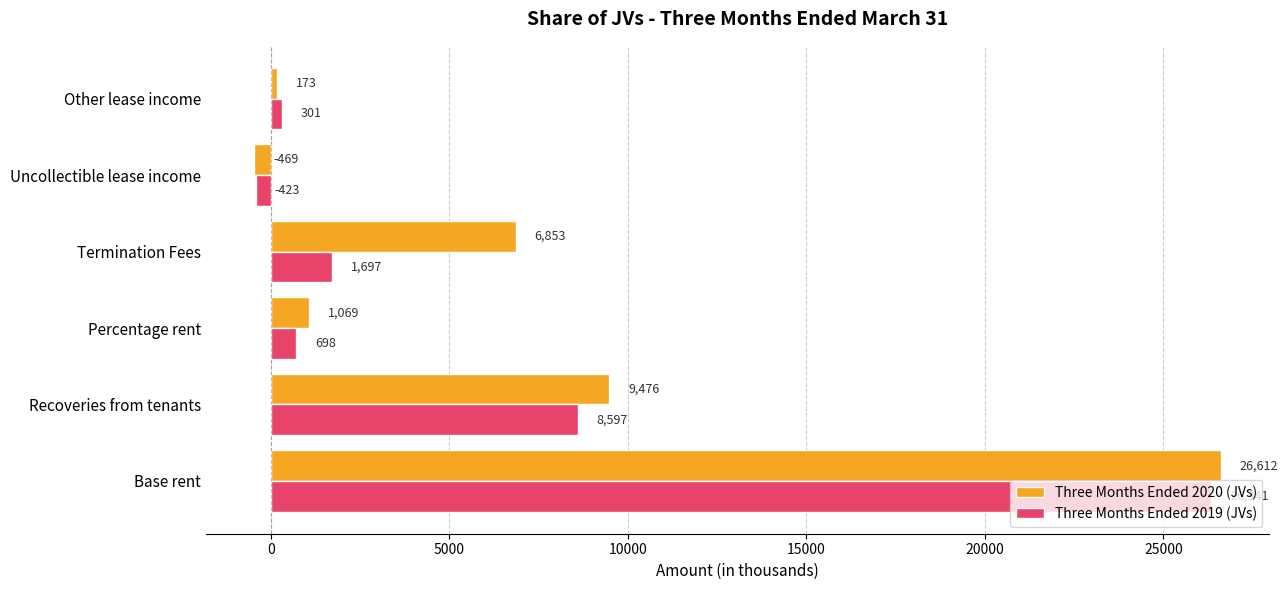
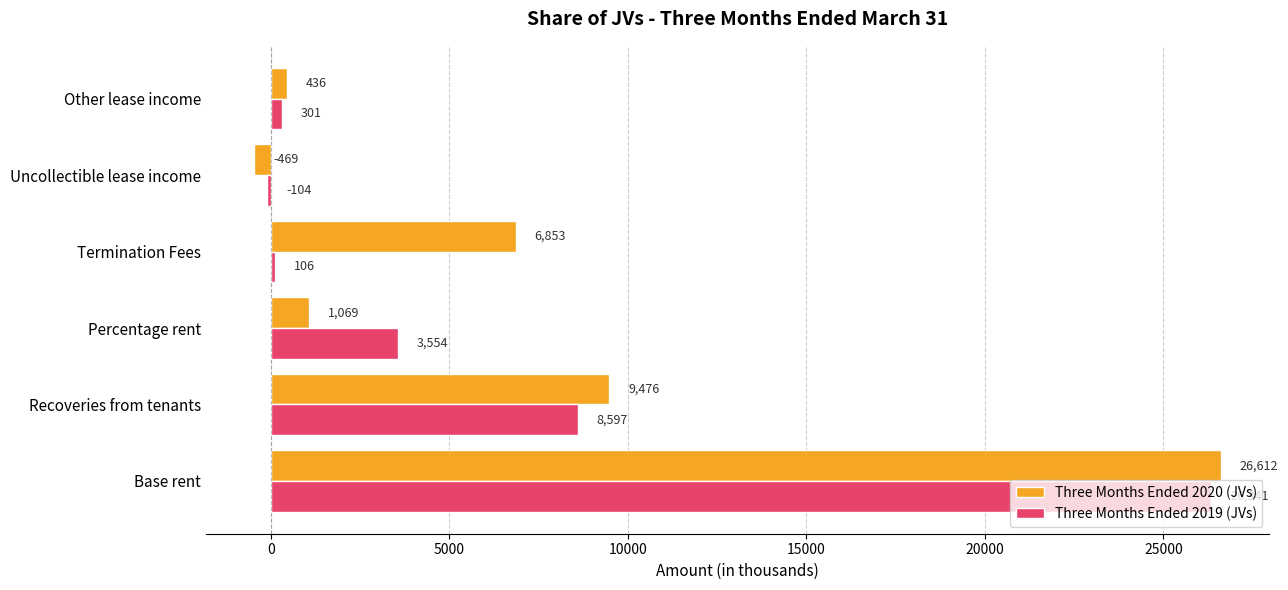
Three Months Ended 2020 (JVs), Other lease income: 173 -> 436
Three Months Ended 2019 (JVs), Uncollectible lease income: -423 -> -104
Three Months Ended 2019 (JVs), Termination Fees: 1,697 -> 106
Three Months Ended 2019 (JVs), Percentage rent: 698 -> 3,554
